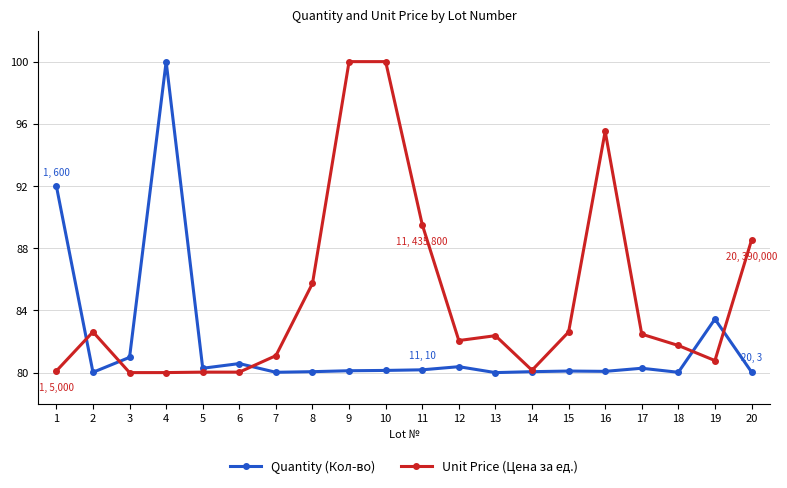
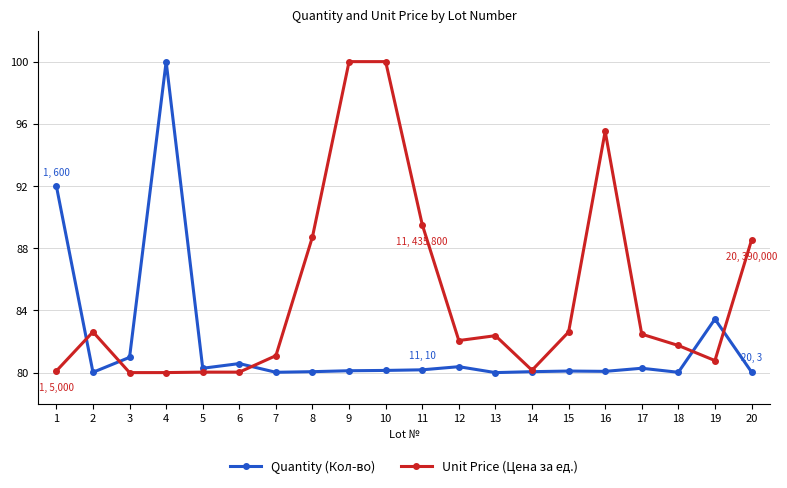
Unit Price (Цена за ед.), 8: 85.7 -> 88.7
